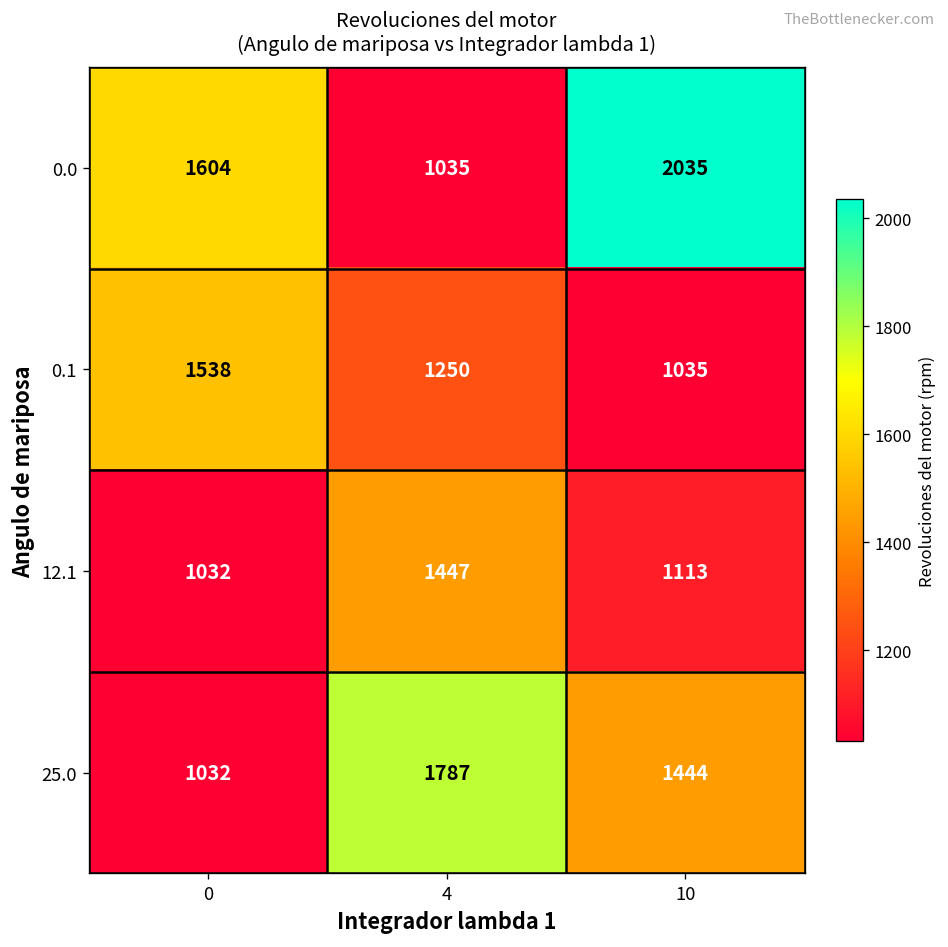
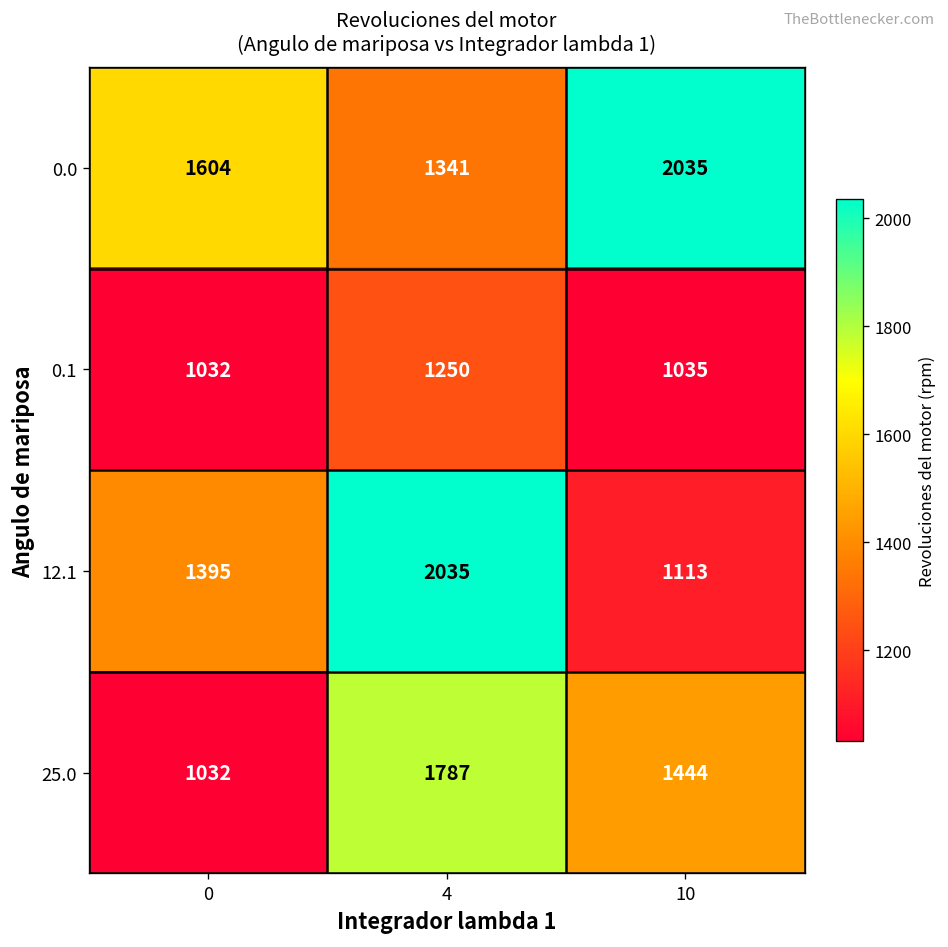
0.0, 4: 1035 -> 1341
0.1, 0: 1538 -> 1032
12.1, 0: 1032 -> 1395
12.1, 4: 1447 -> 2035
